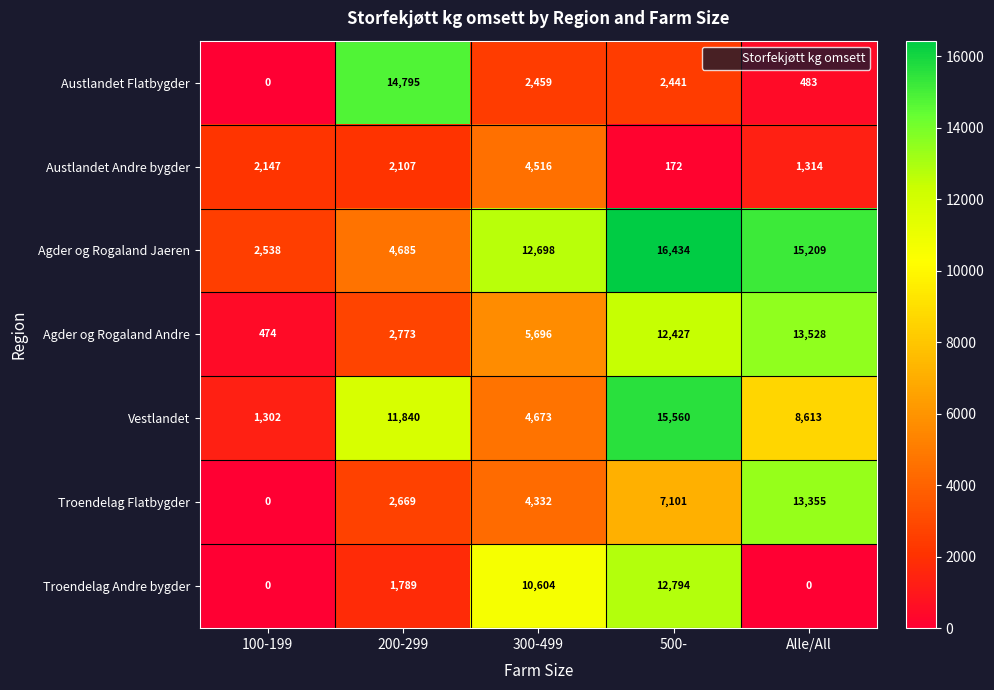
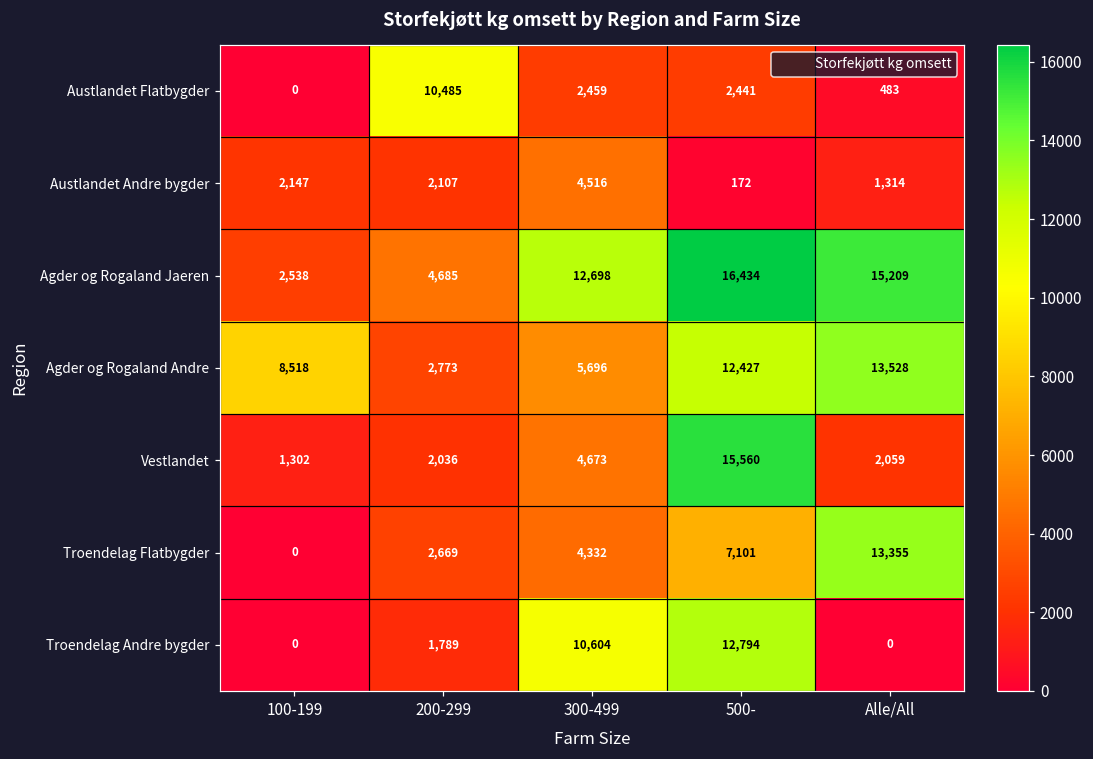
Austlandet Flatbygder, 200-299: 14,795 -> 10,485
Agder og Rogaland Andre, 100-199: 474 -> 8,518
Vestlandet, 200-299: 11,840 -> 2,036
Vestlandet, Alle/All: 8,613 -> 2,059
